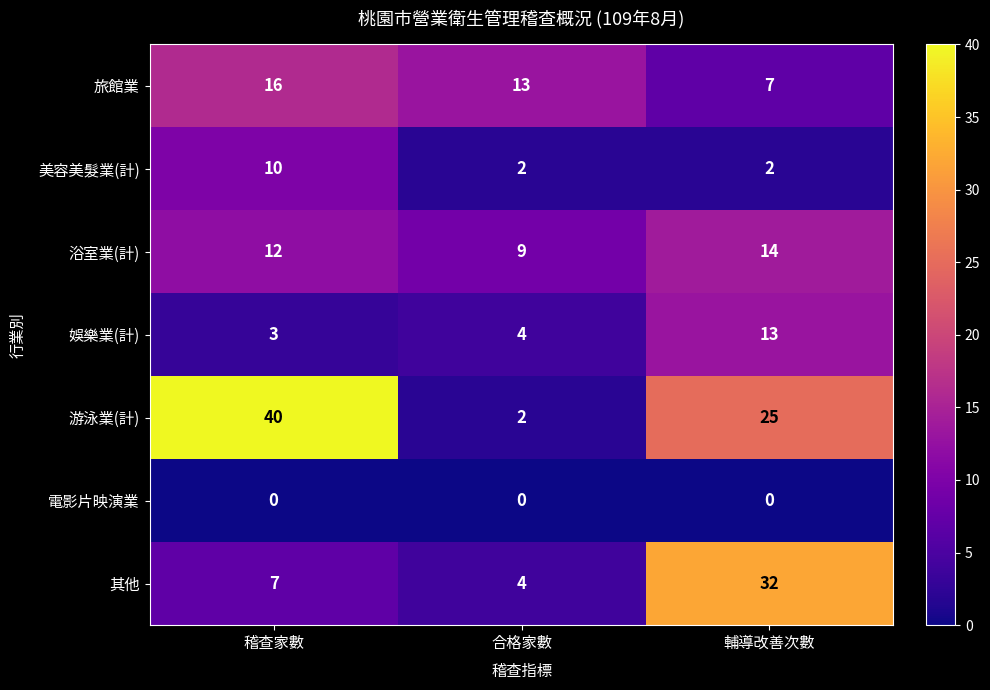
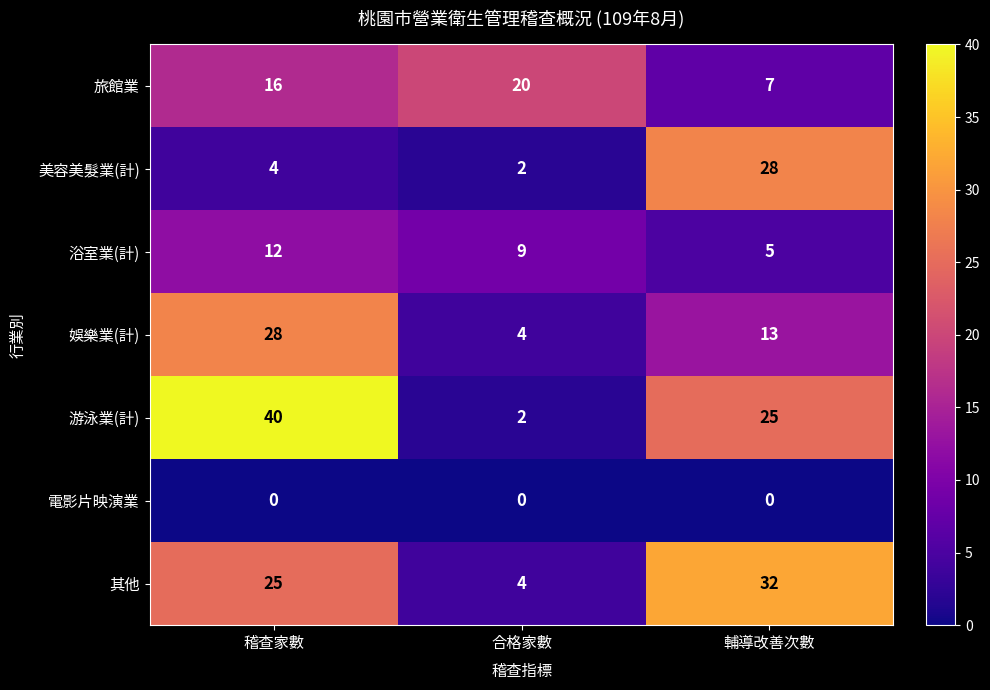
旅館業, 合格家數: 13 -> 20
美容美髮業(計), 稽查家數: 10 -> 4
美容美髮業(計), 輔導改善次數: 2 -> 28
浴室業(計), 輔導改善次數: 14 -> 5
娛樂業(計), 稽查家數: 3 -> 28
其他, 稽查家數: 7 -> 25
